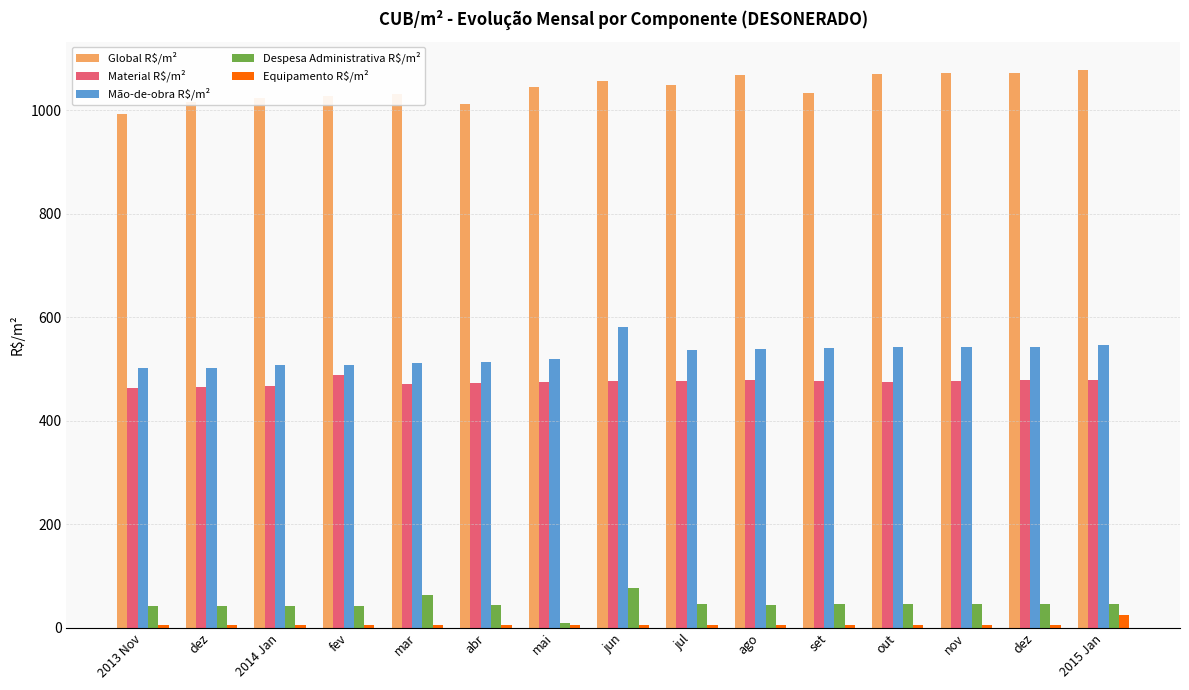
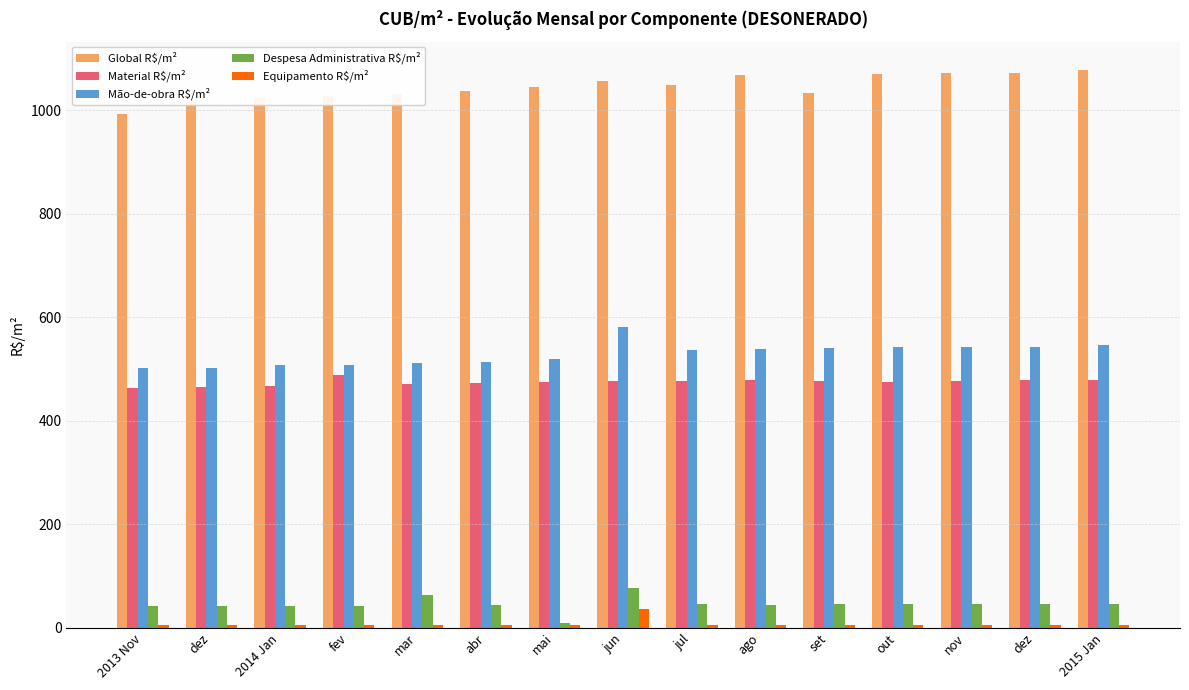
Global R$/m², abr: 1010 -> 1040
Equipamento R$/m², jun: 10 -> 40
Equipamento R$/m², 2015 Jan: 30 -> 10
